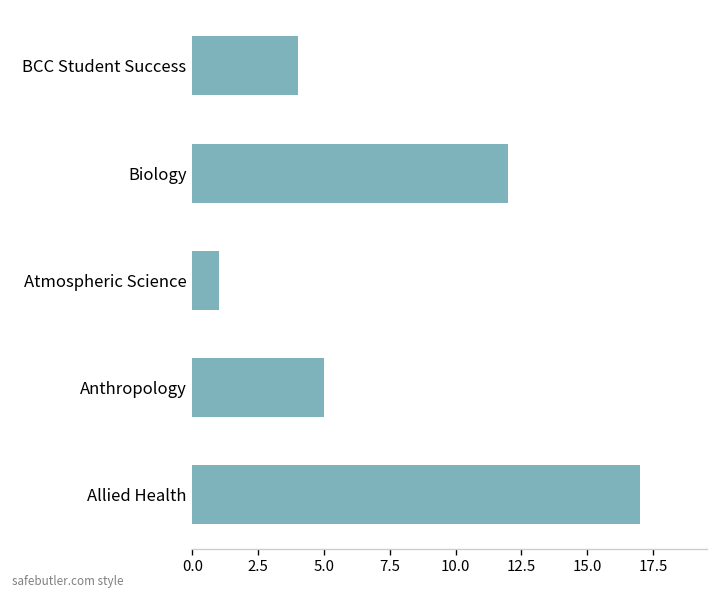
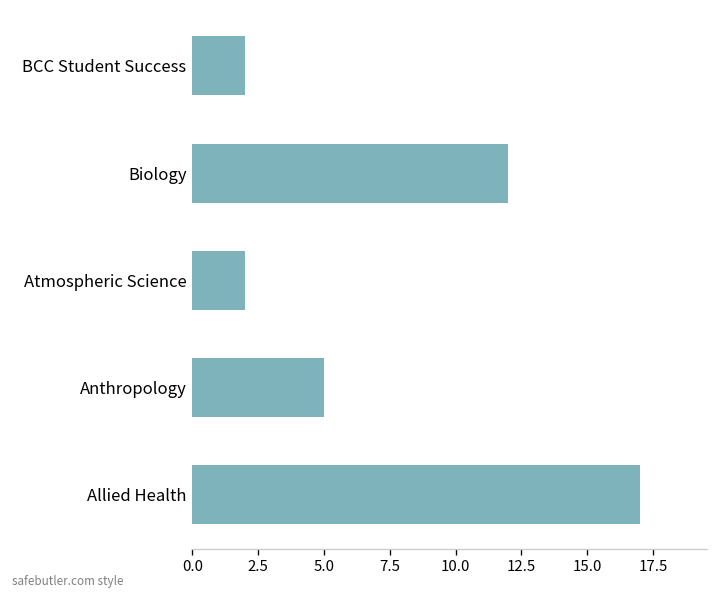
BCC Student Success: 4 -> 2
Atmospheric Science: 1 -> 2
